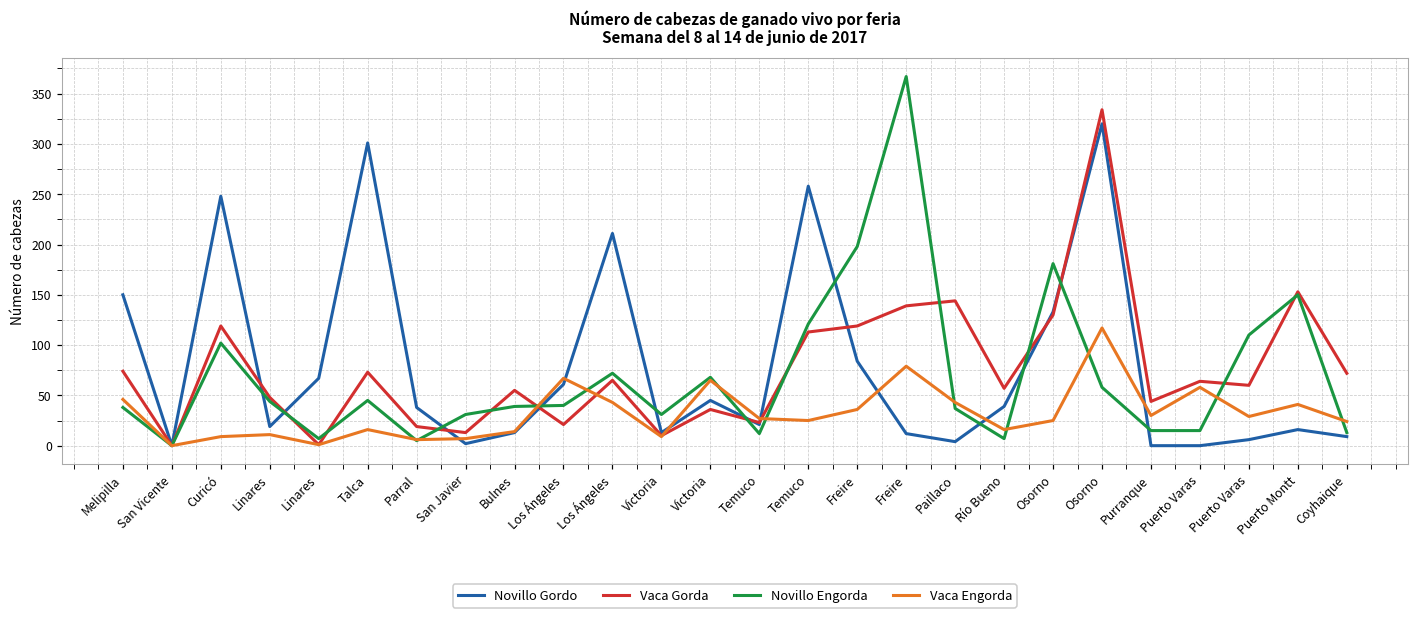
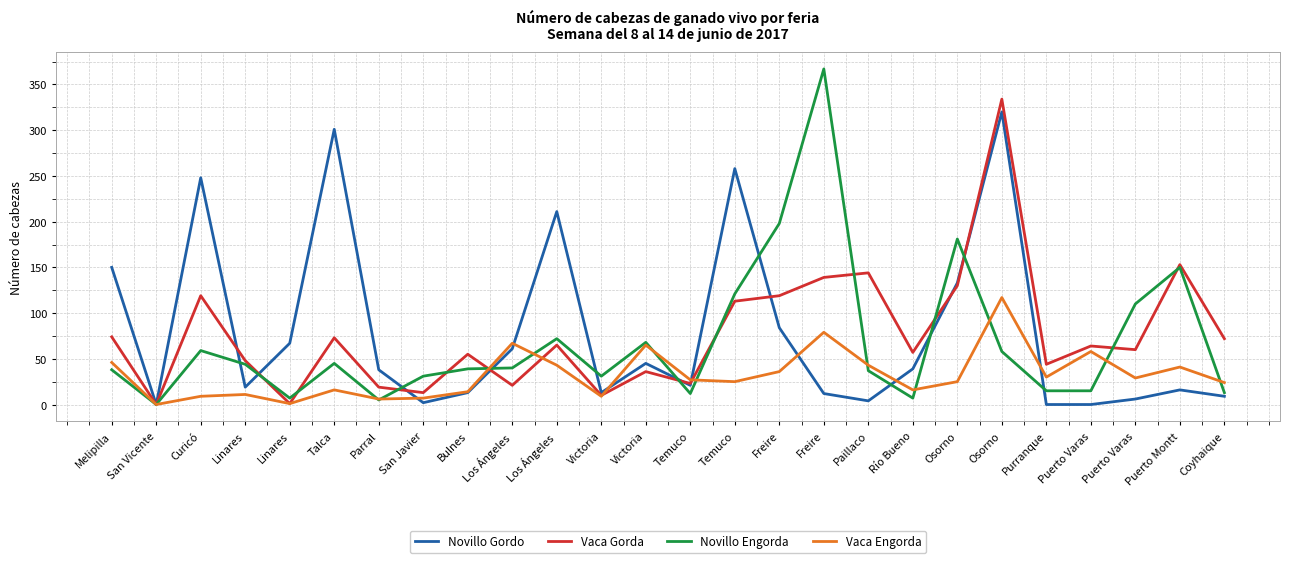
Novillo Engorda, Curicó: 100 -> 60
